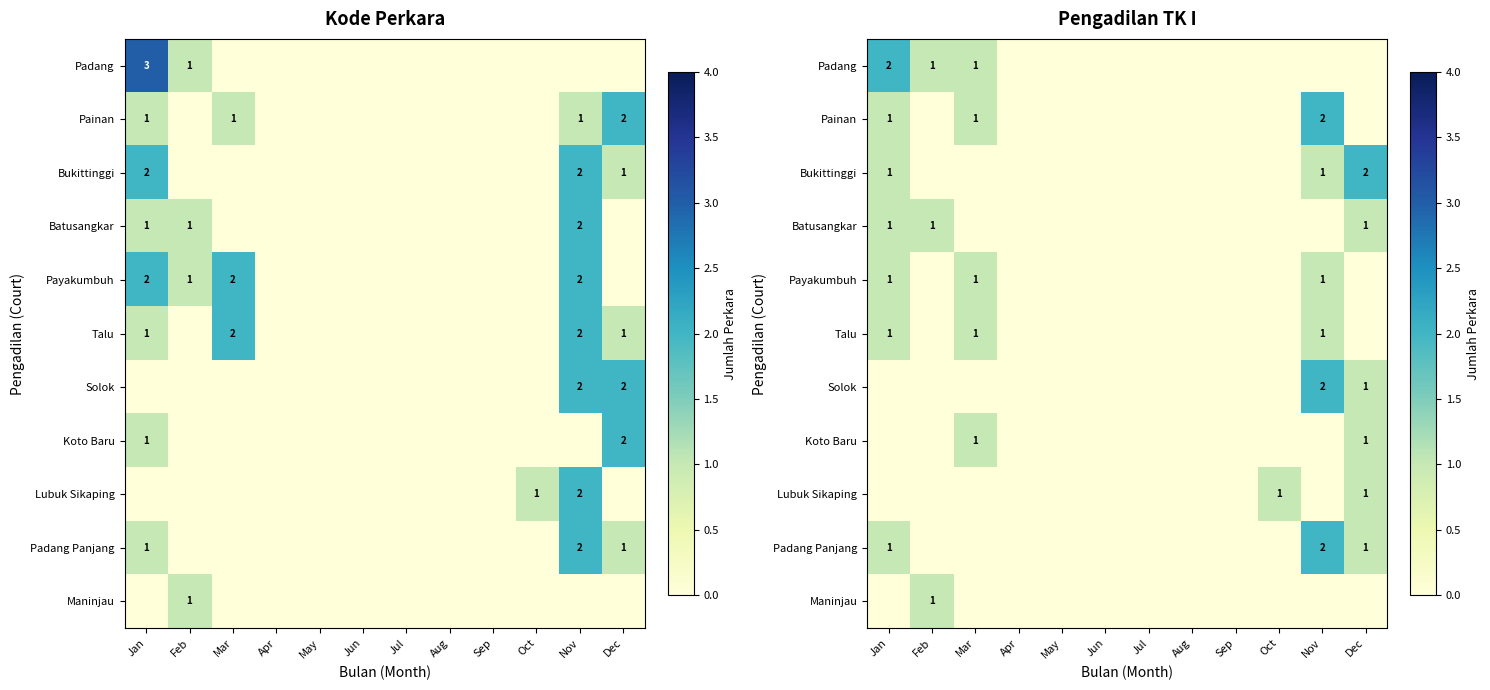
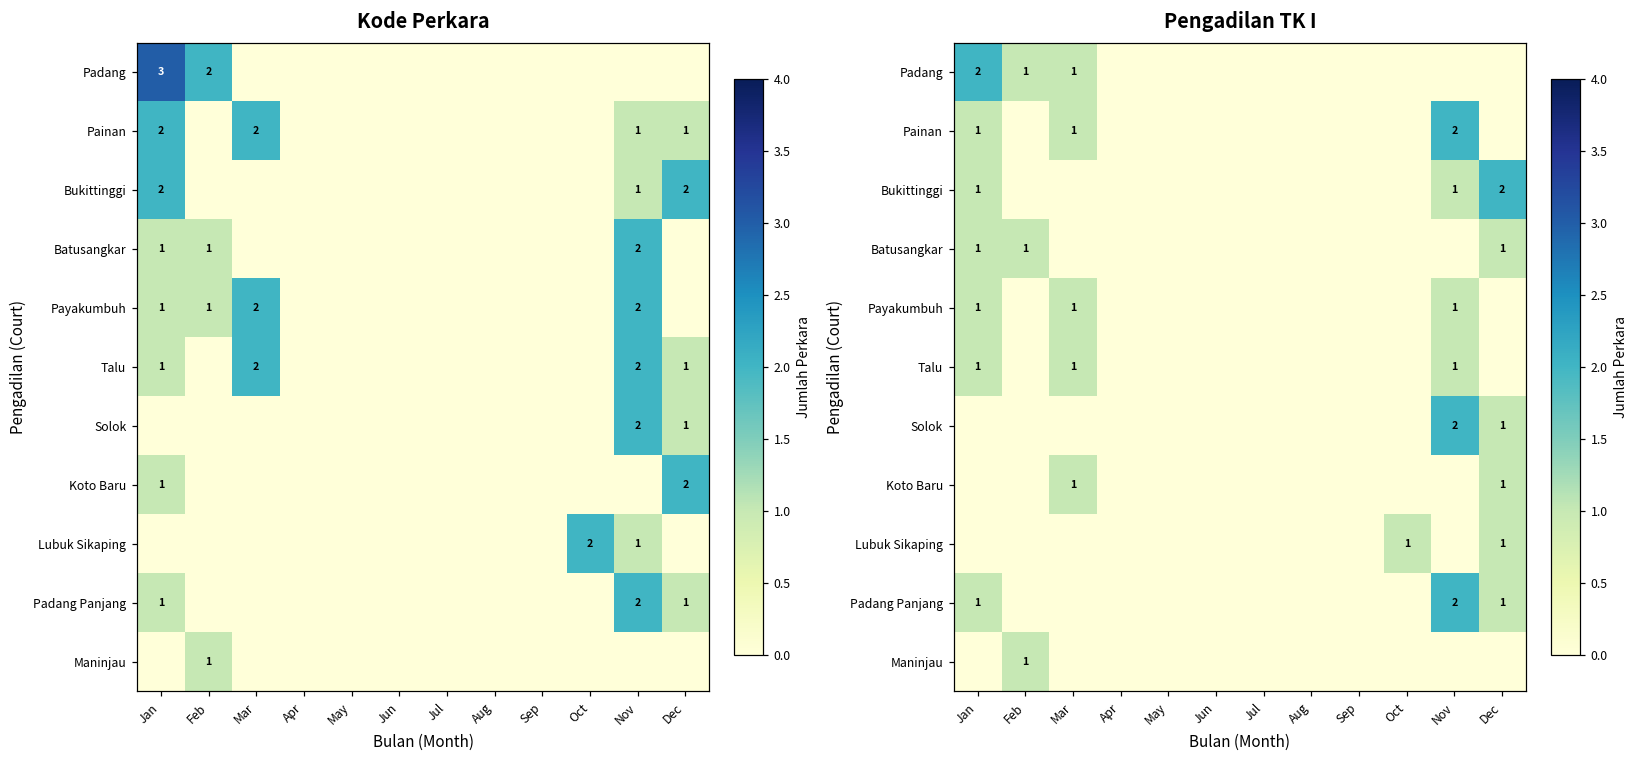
Kode Perkara, Padang, Feb: 1 -> 2
Kode Perkara, Painan, Jan: 1 -> 2
Kode Perkara, Painan, Mar: 1 -> 2
Kode Perkara, Painan, Dec: 2 -> 1
Kode Perkara, Bukittinggi, Nov: 2 -> 1
Kode Perkara, Bukittinggi, Dec: 1 -> 2
Kode Perkara, Payakumbuh, Jan: 2 -> 1
Kode Perkara, Solok, Dec: 2 -> 1
Kode Perkara, Lubuk Sikaping, Oct: 1 -> 2
Kode Perkara, Lubuk Sikaping, Nov: 2 -> 1
